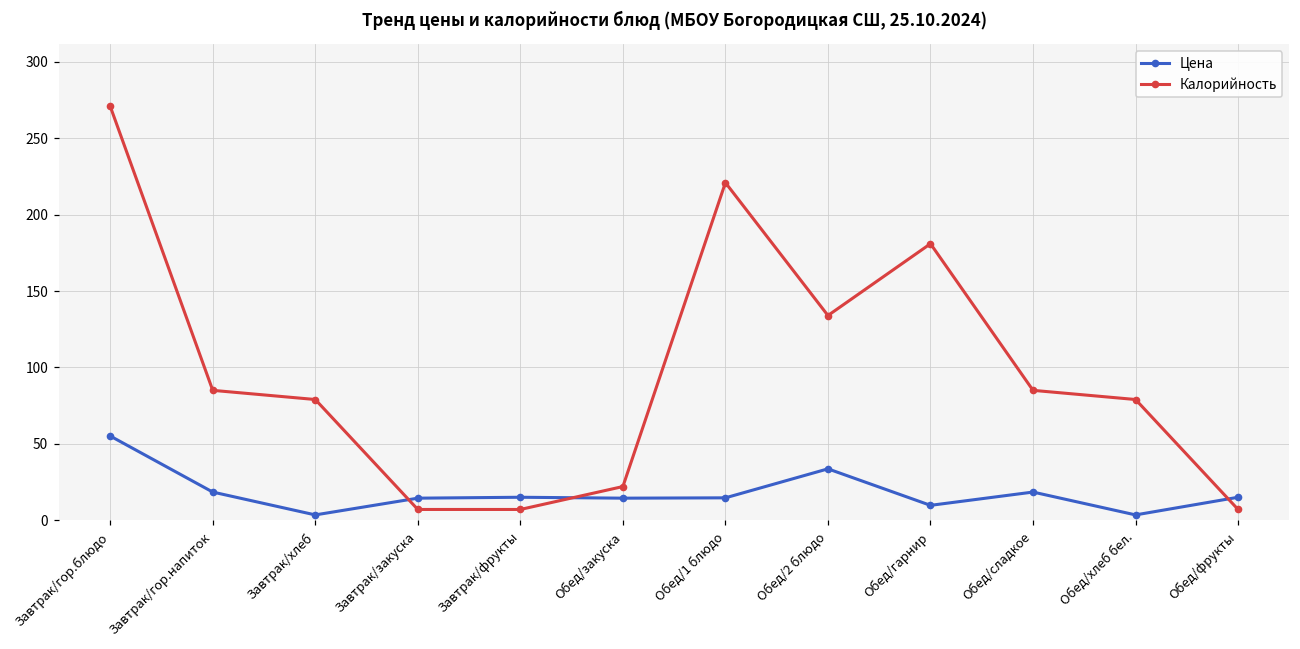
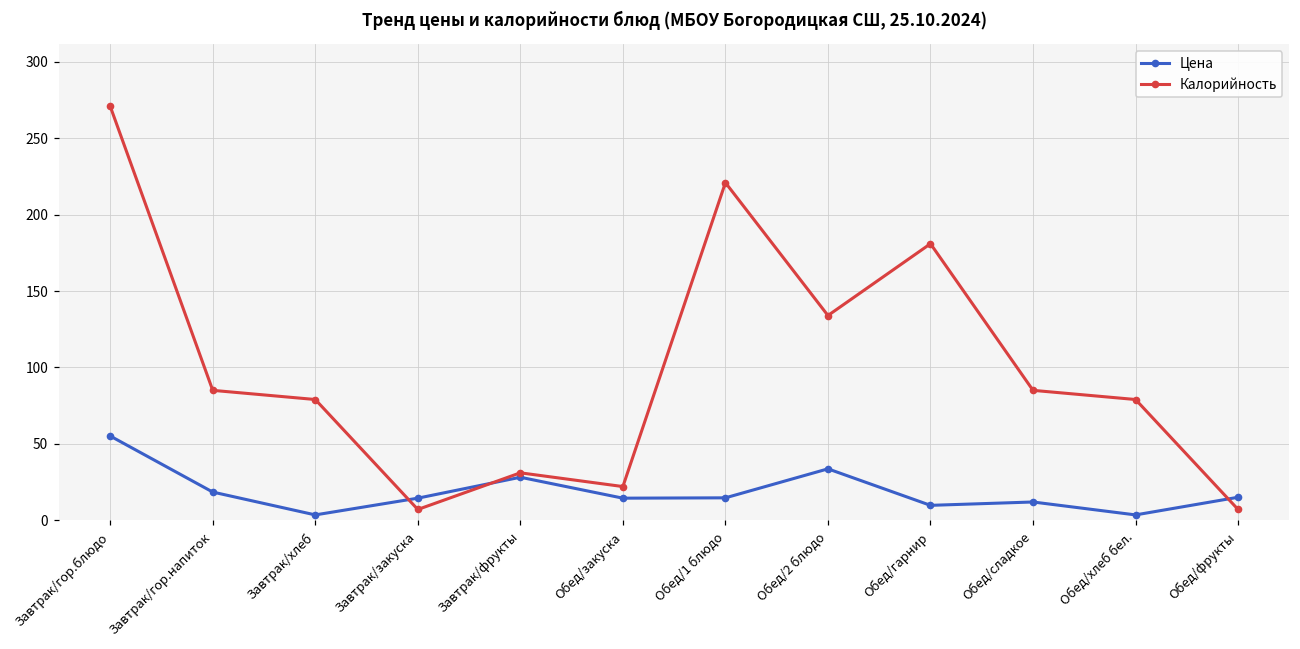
Цена, Завтрак/фрукты: 15 -> 28
Калорийность, Завтрак/фрукты: 7 -> 31
Цена, Обед/сладкое: 18 -> 12
